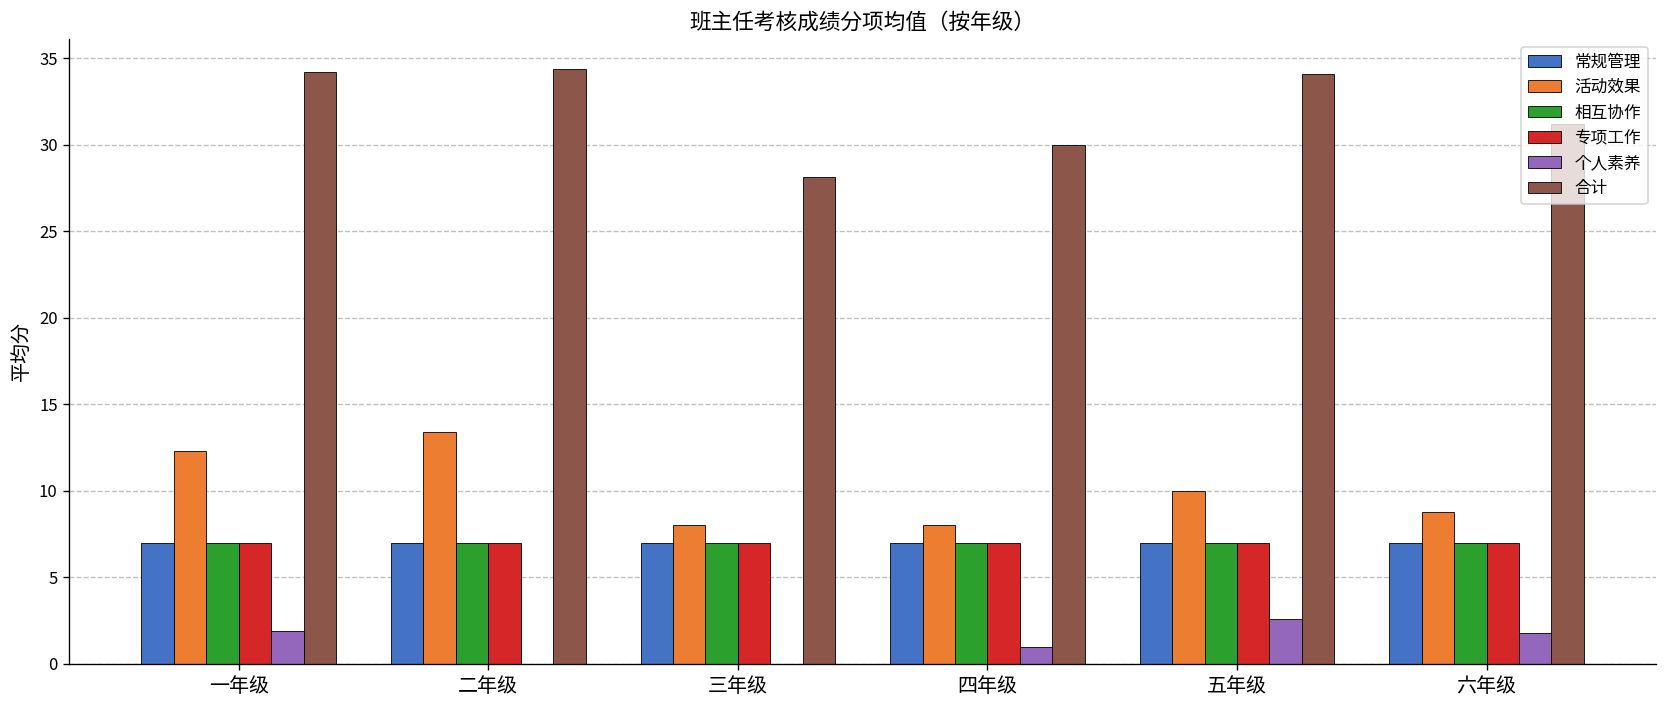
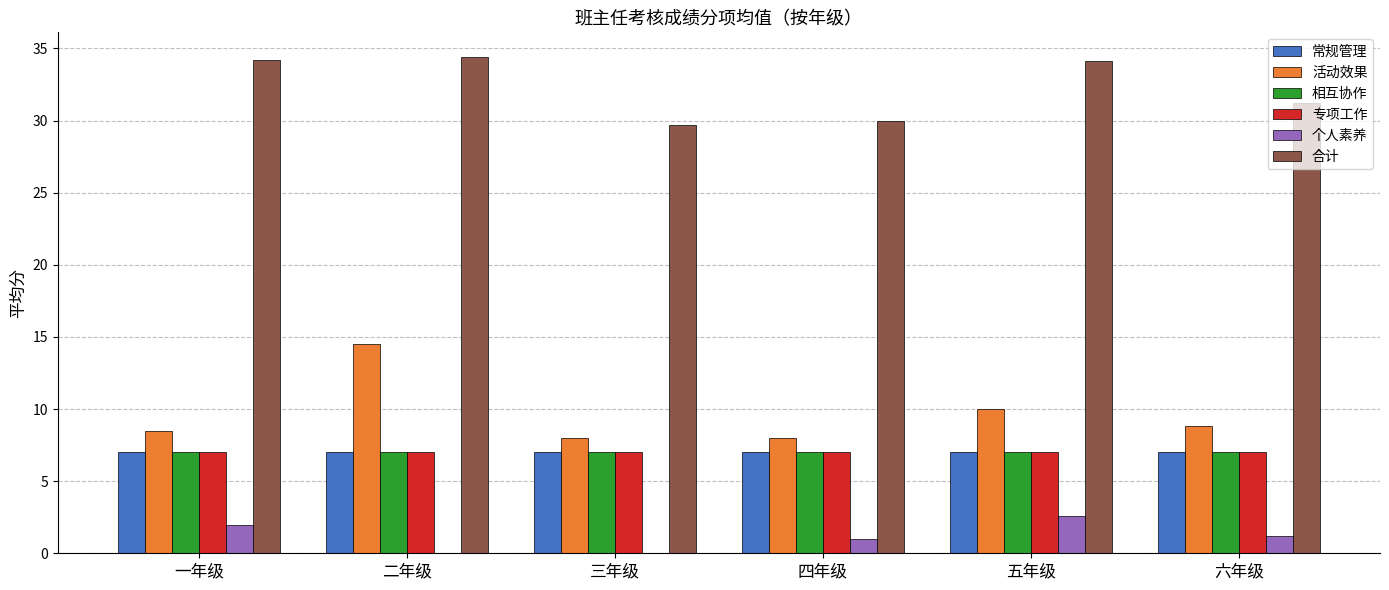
活动效果, 一年级: 12.3 -> 8.5
活动效果, 二年级: 13.4 -> 14.5
合计, 三年级: 28.2 -> 29.7
个人素养, 六年级: 1.8 -> 1.2
